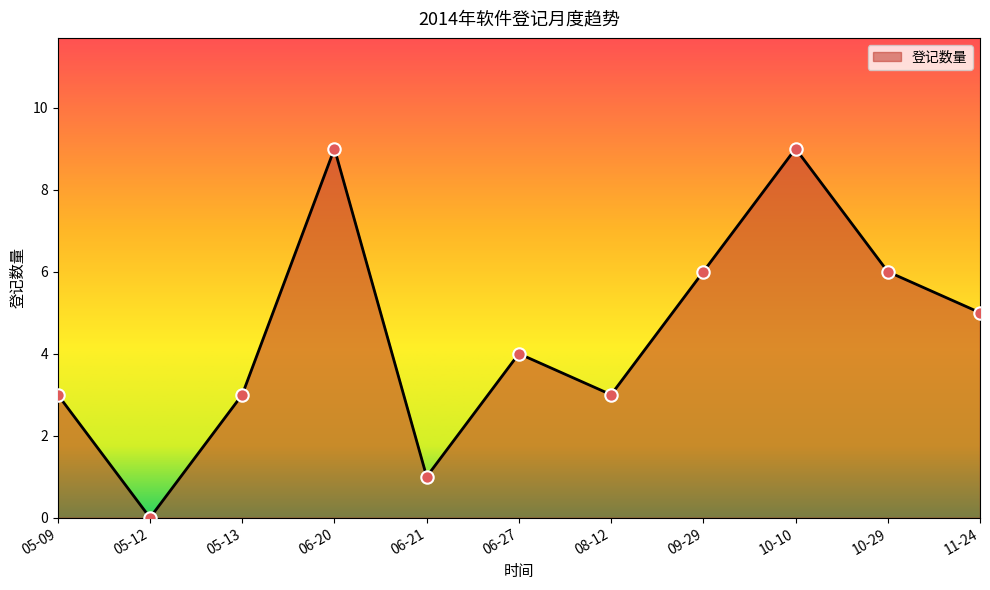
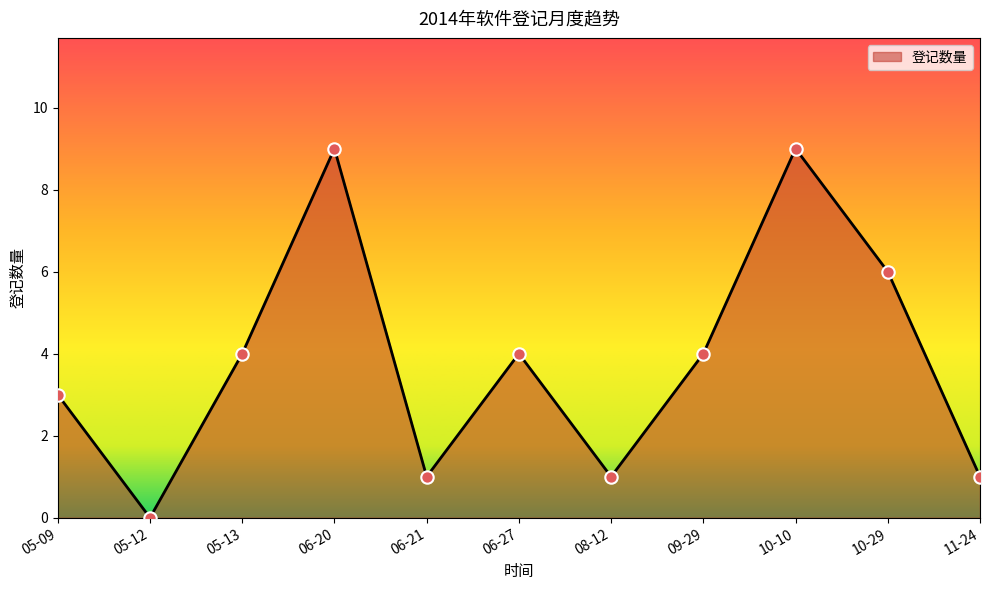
05-13: 3 -> 4
08-12: 3 -> 1
09-29: 6 -> 4
11-24: 5 -> 1
